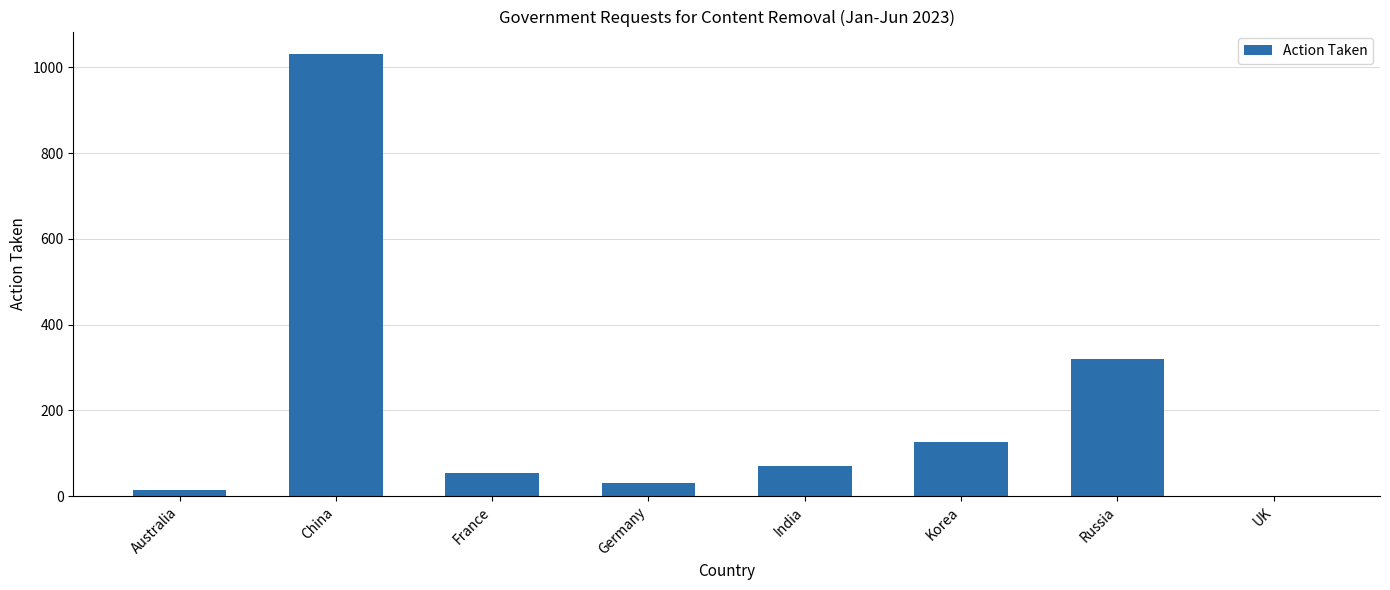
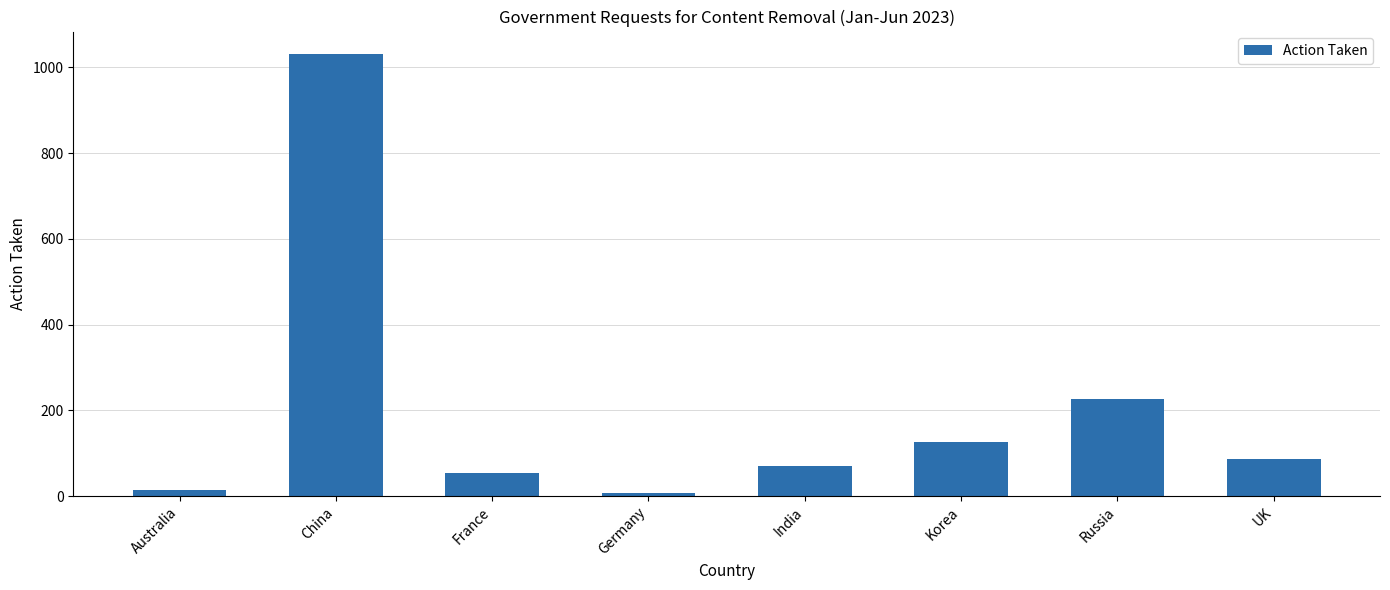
Germany: 30 -> 10
Russia: 320 -> 230
UK: 0 -> 90
